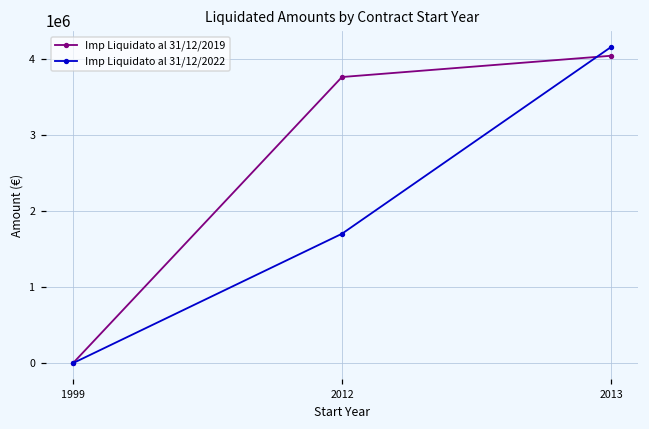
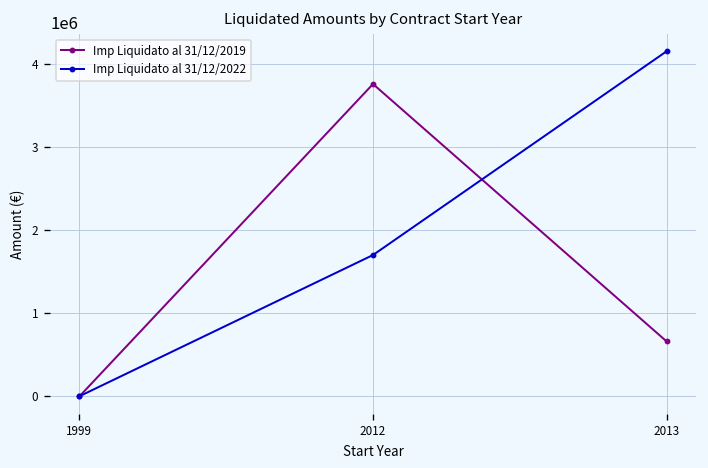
Imp Liquidato al 31/12/2019, 2013: 4000000 -> 700000
